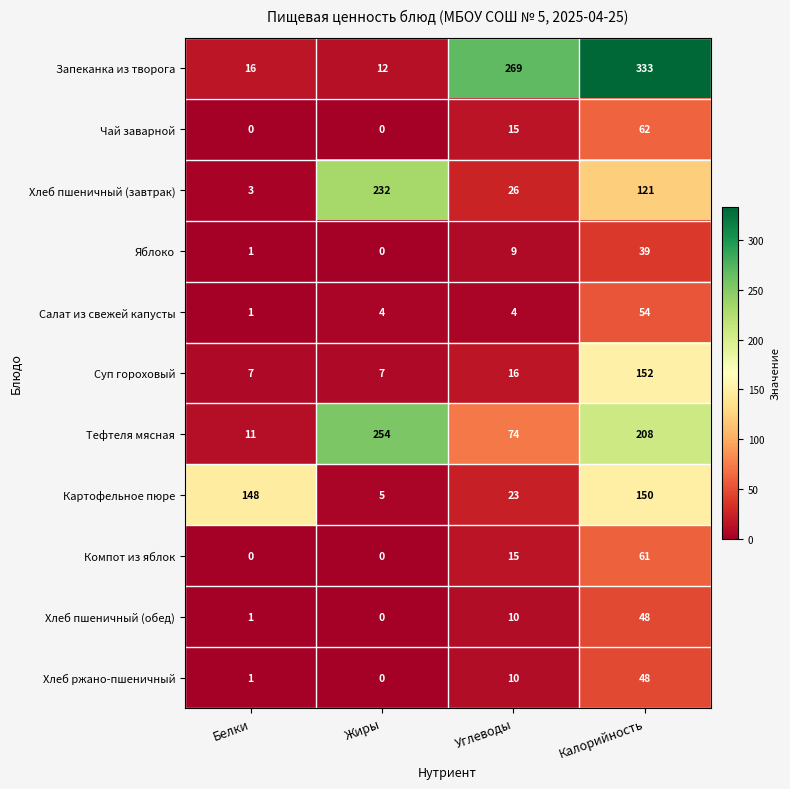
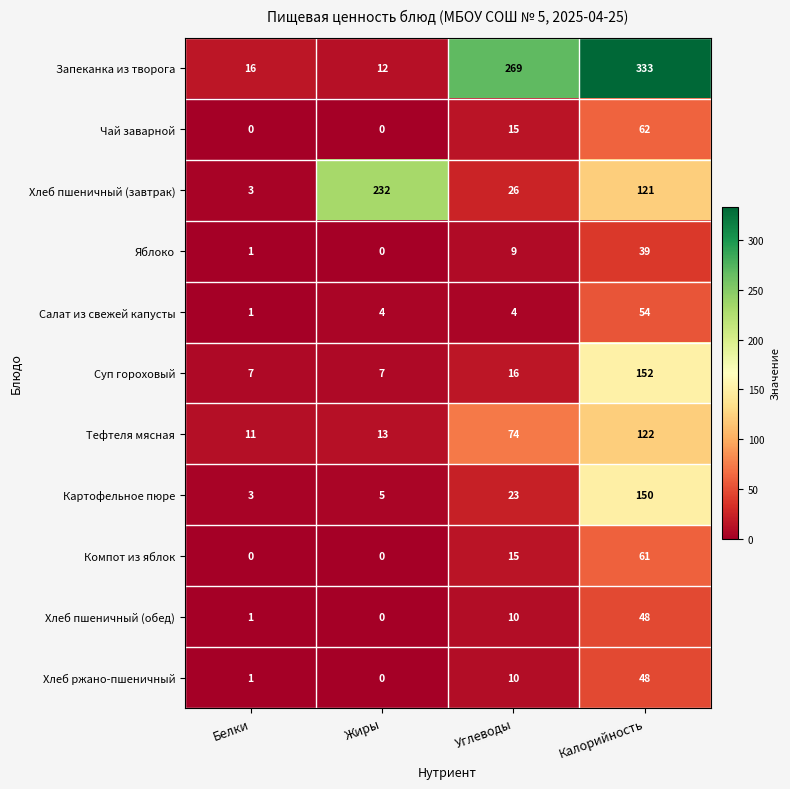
Тефтеля мясная, Жиры: 254 -> 13
Тефтеля мясная, Калорийность: 208 -> 122
Картофельное пюре, Белки: 148 -> 3
